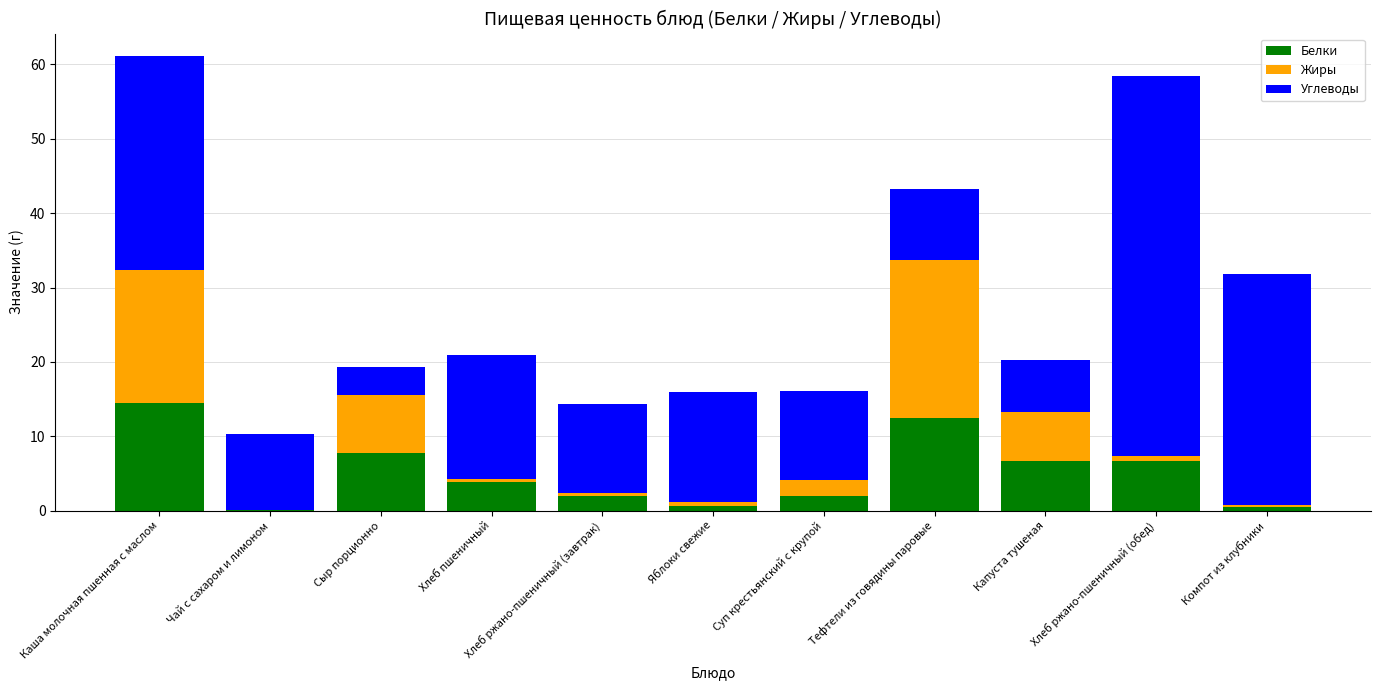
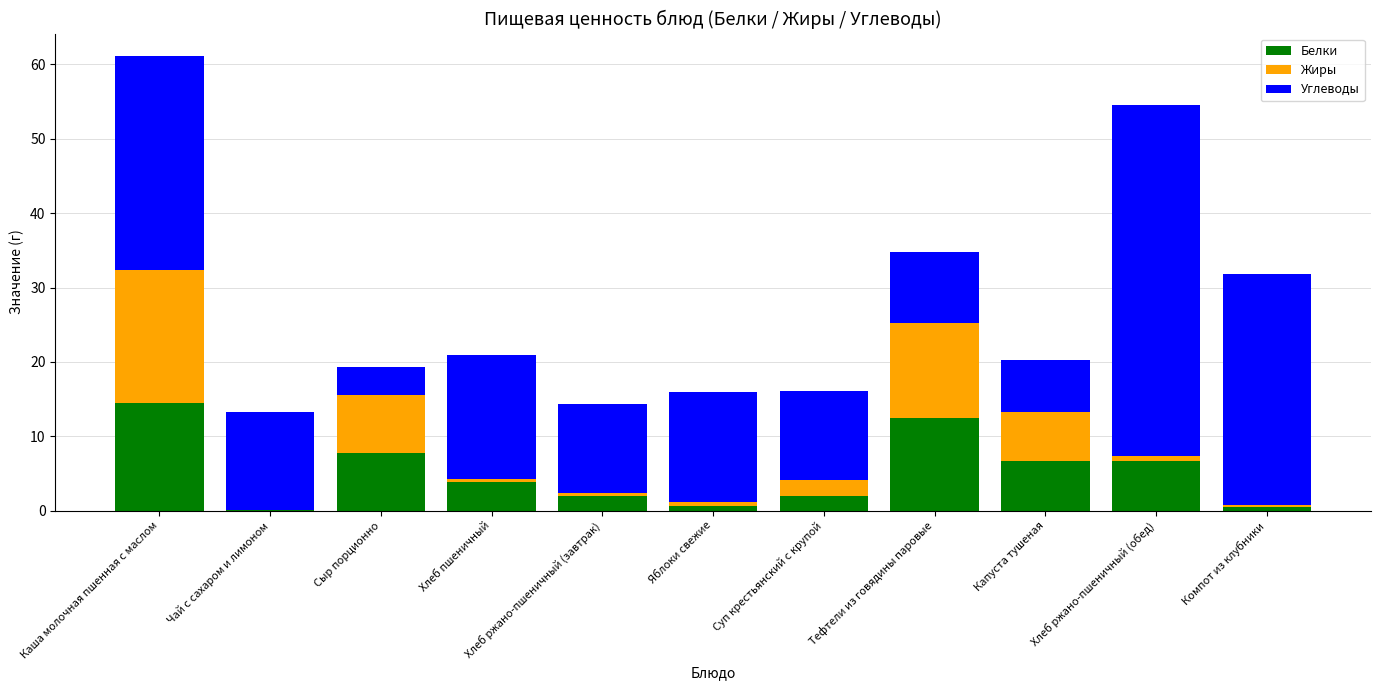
Углеводы, Чай с сахаром и лимоном: 10 -> 13
Жиры, Тефтели из говядины паровые: 21 -> 13
Углеводы, Хлеб ржано-пшеничный (обед): 51 -> 47
